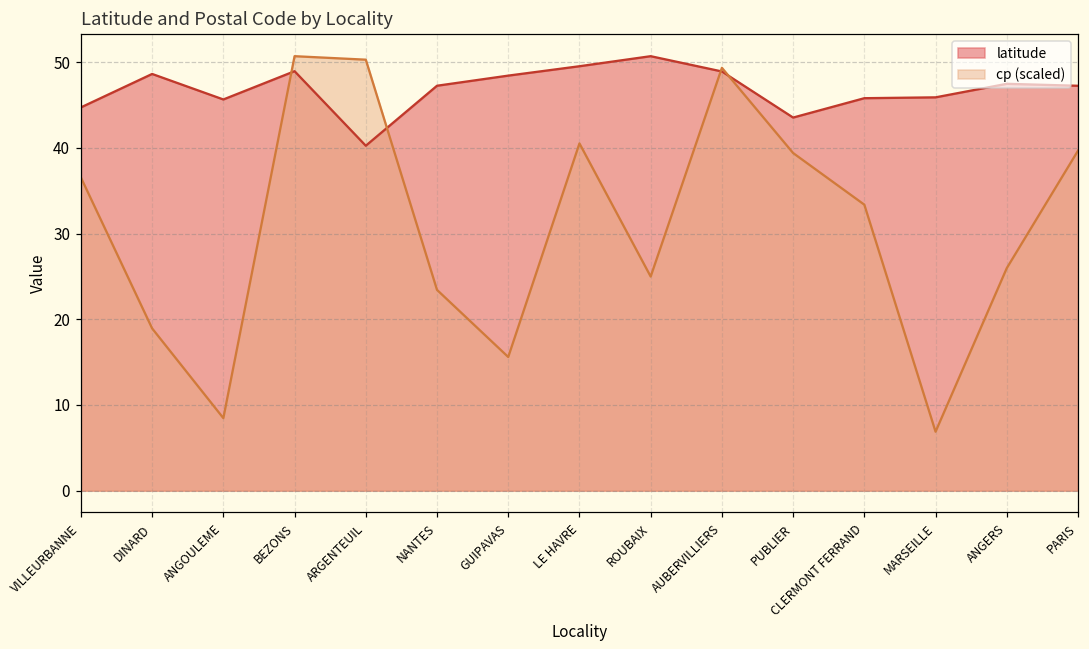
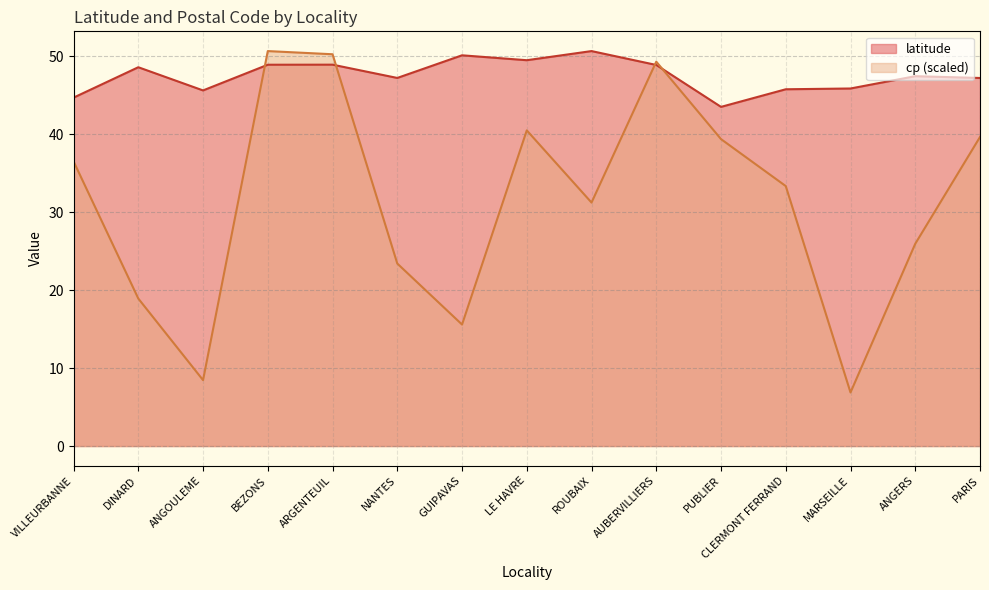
latitude, ARGENTEUIL: 40 -> 49
latitude, GUIPAVAS: 48 -> 50
cp (scaled), ROUBAIX: 25 -> 31
